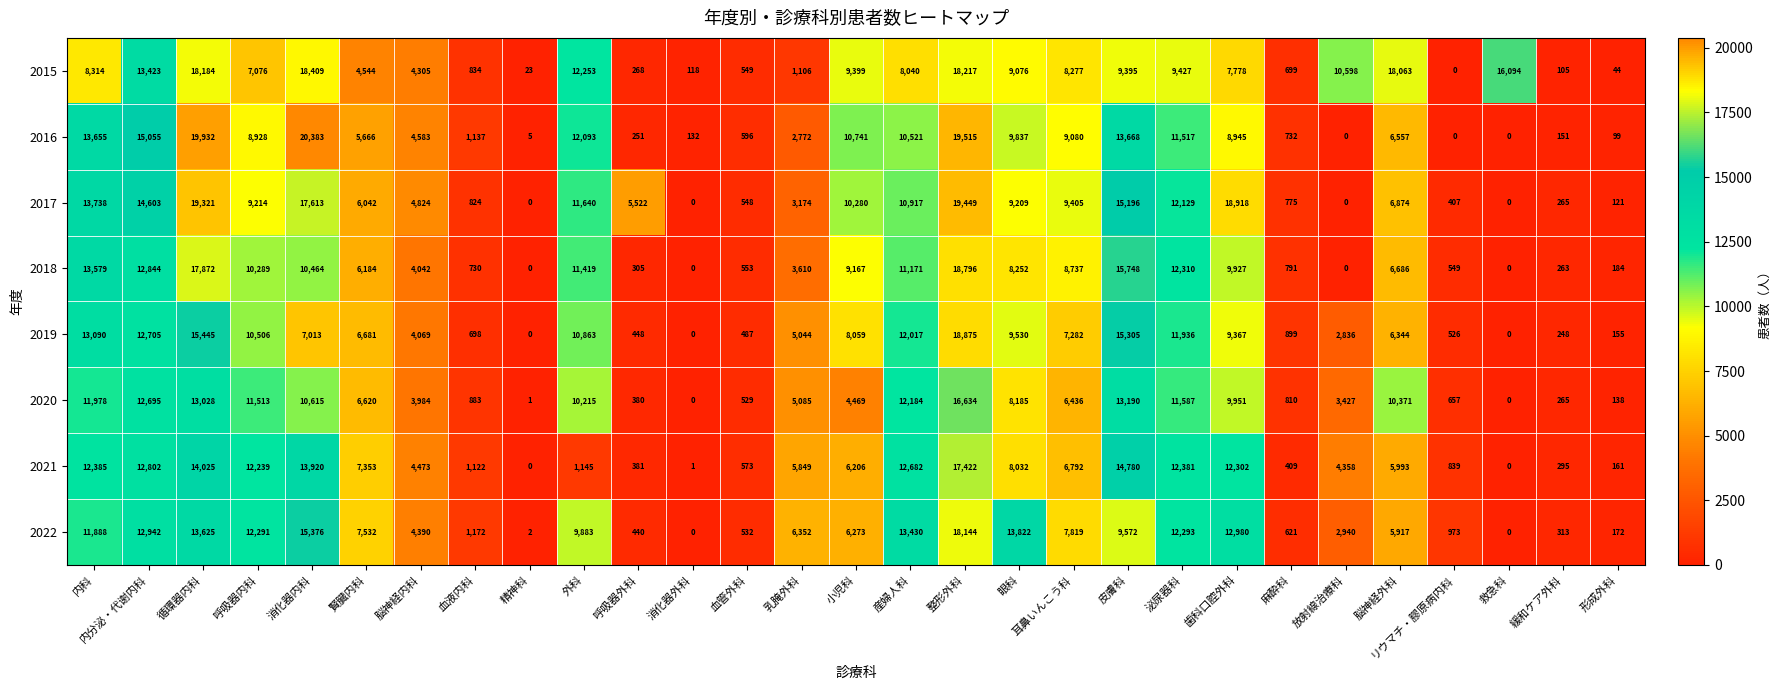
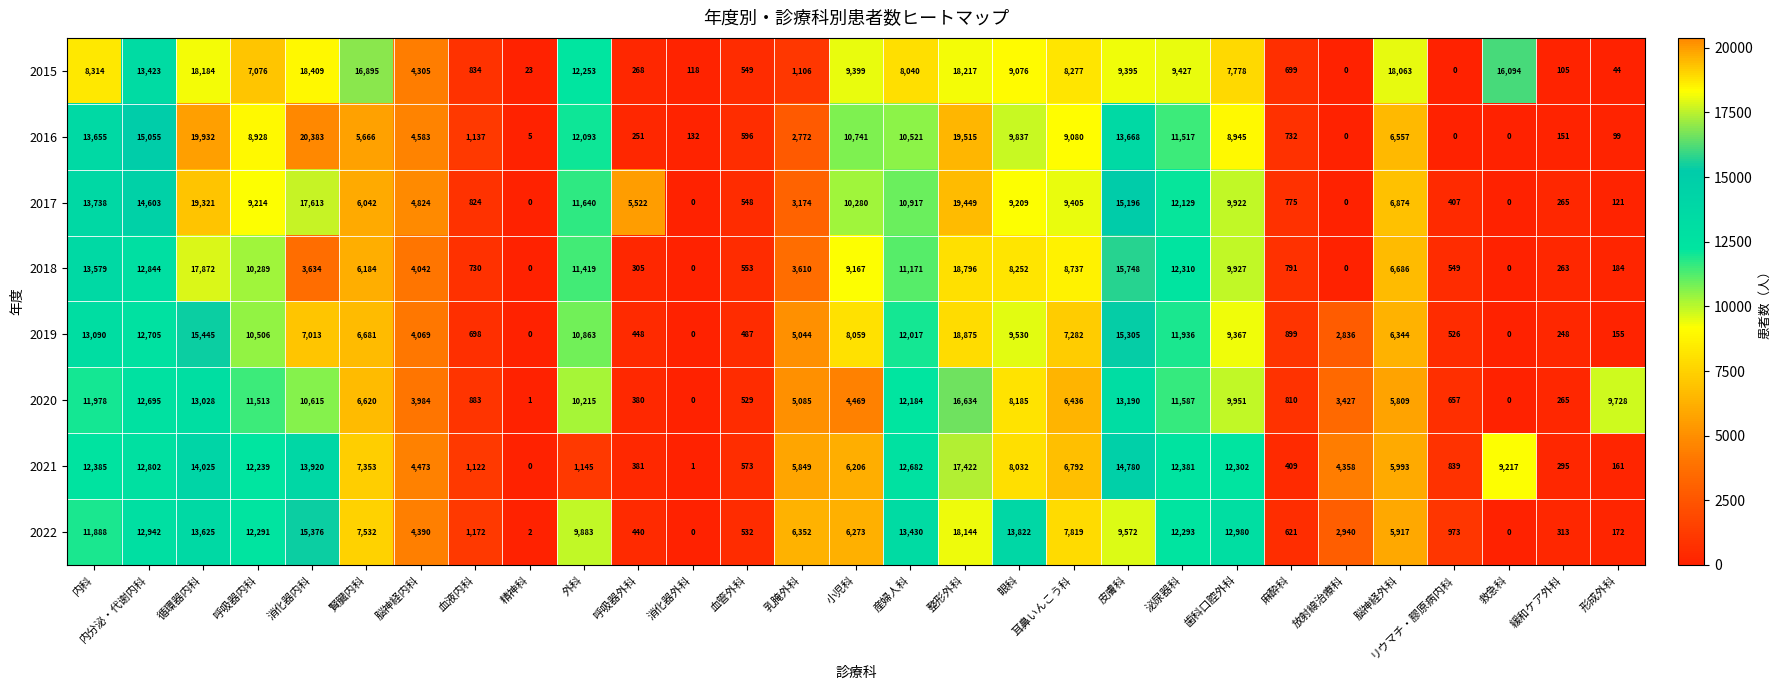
2015, 賢臓内科: 4,544 -> 16,895
2015, 放射線治療科: 10,598 -> 0
2017, 歯科口腔外科: 18,918 -> 9,922
2018, 消化器内科: 10,464 -> 3,634
2020, 脳神経外科: 10,371 -> 5,809
2020, 形成外科: 138 -> 9,728
2021, 救急科: 0 -> 9,217
